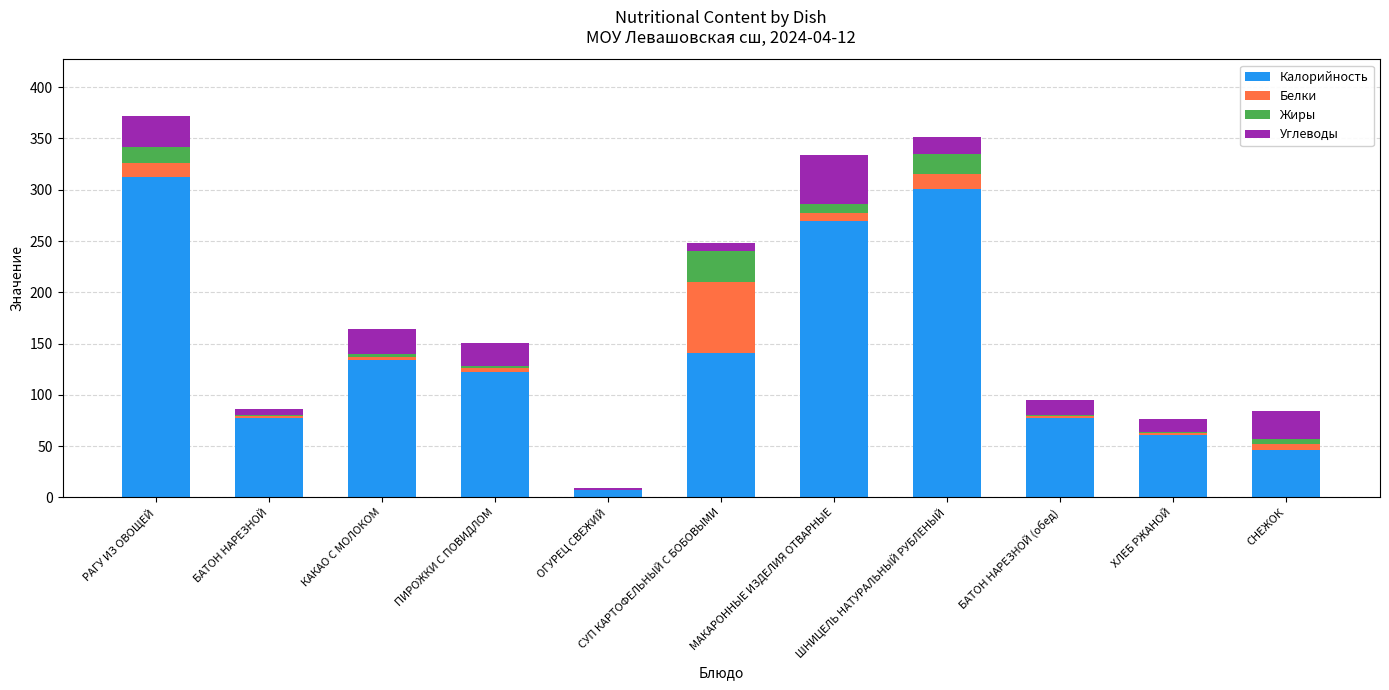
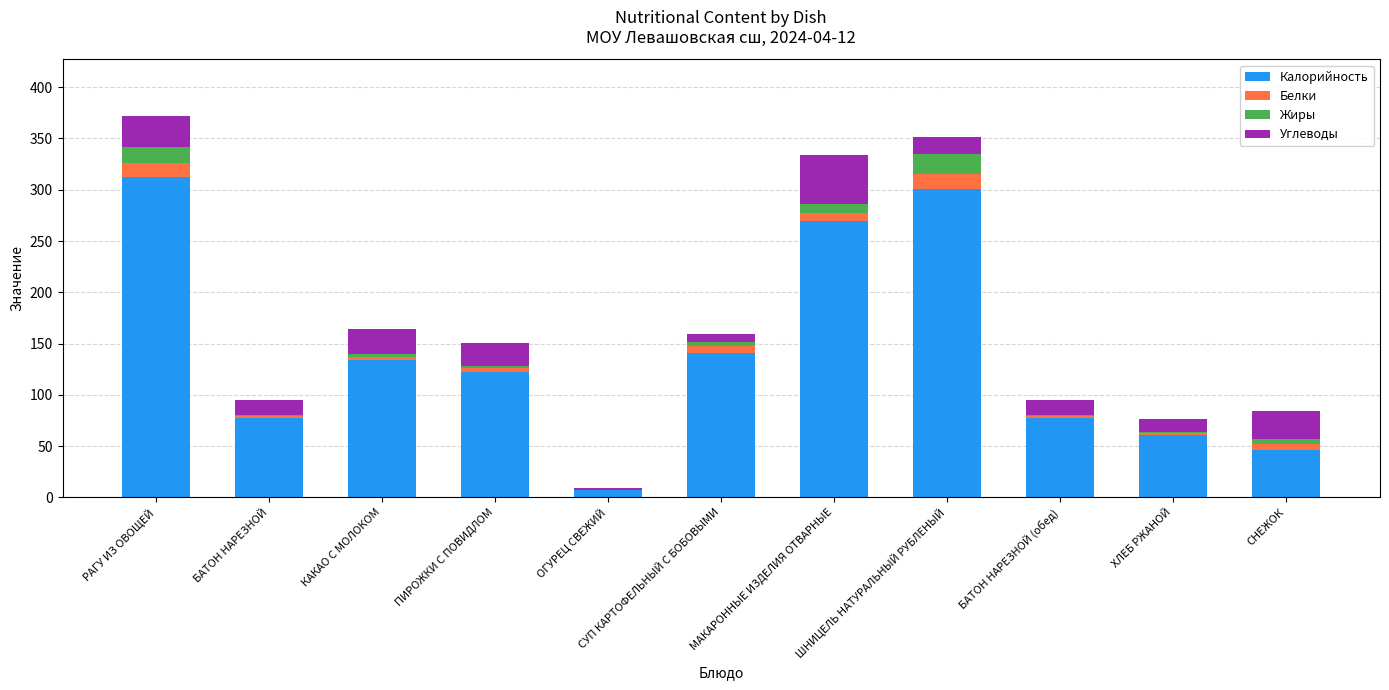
Углеводы, БАТОН НАРЕЗНОЙ: 5 -> 15
Белки, СУП КАРТОФЕЛЬНЫЙ С БОБОВЫМИ: 69 -> 6
Жиры, СУП КАРТОФЕЛЬНЫЙ С БОБОВЫМИ: 30 -> 5
